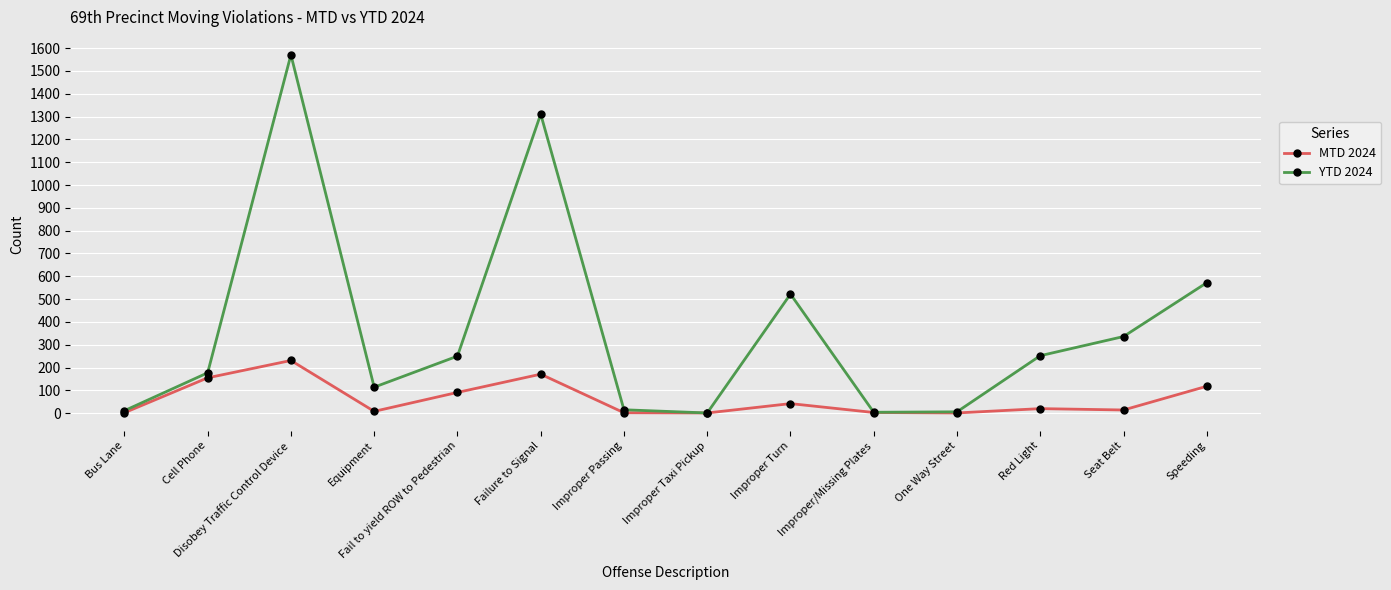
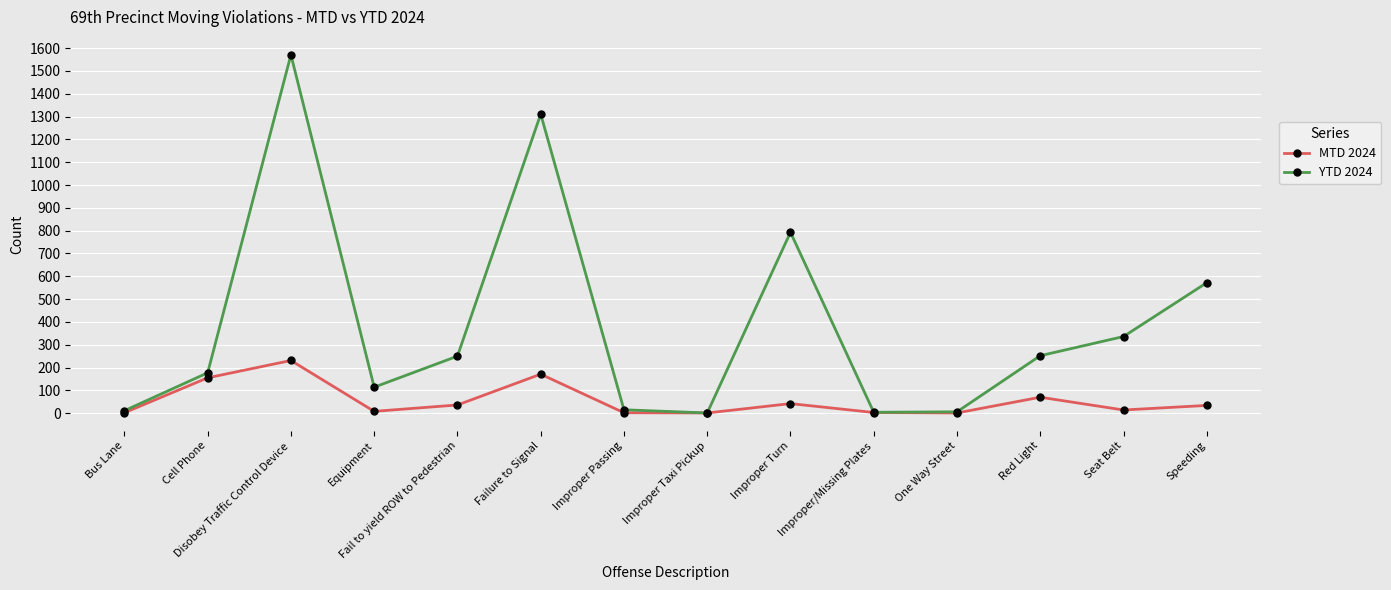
MTD 2024, Fail to yield ROW to Pedestrian: 90 -> 40
YTD 2024, Improper Turn: 520 -> 790
MTD 2024, Red Light: 20 -> 70
MTD 2024, Speeding: 120 -> 30
